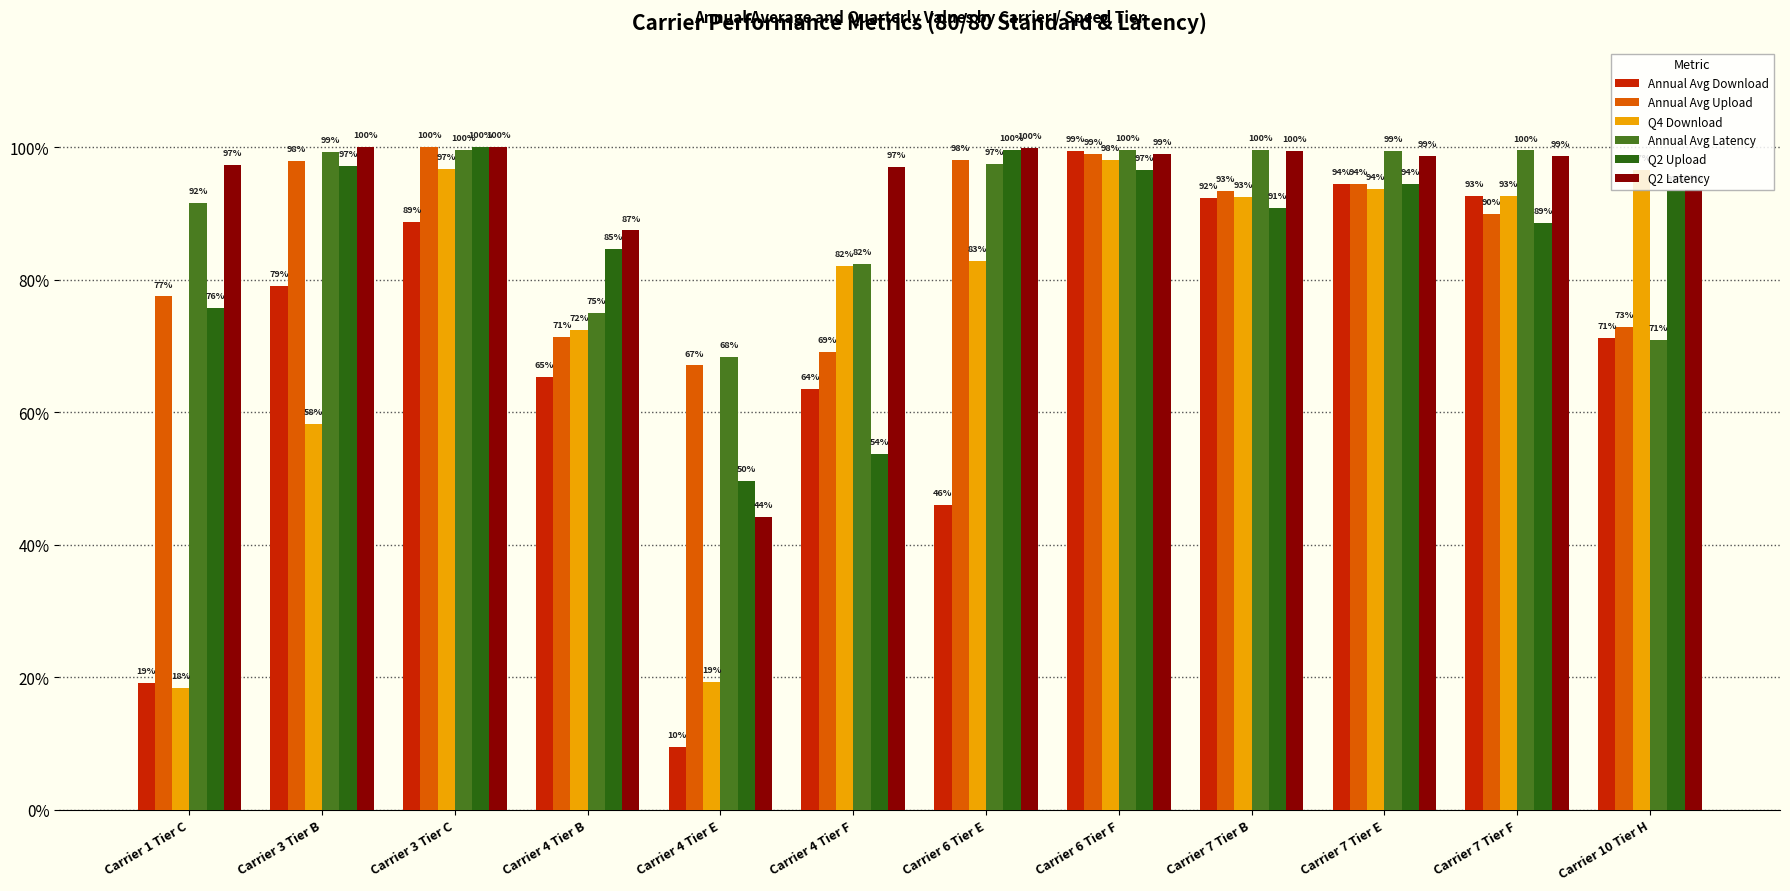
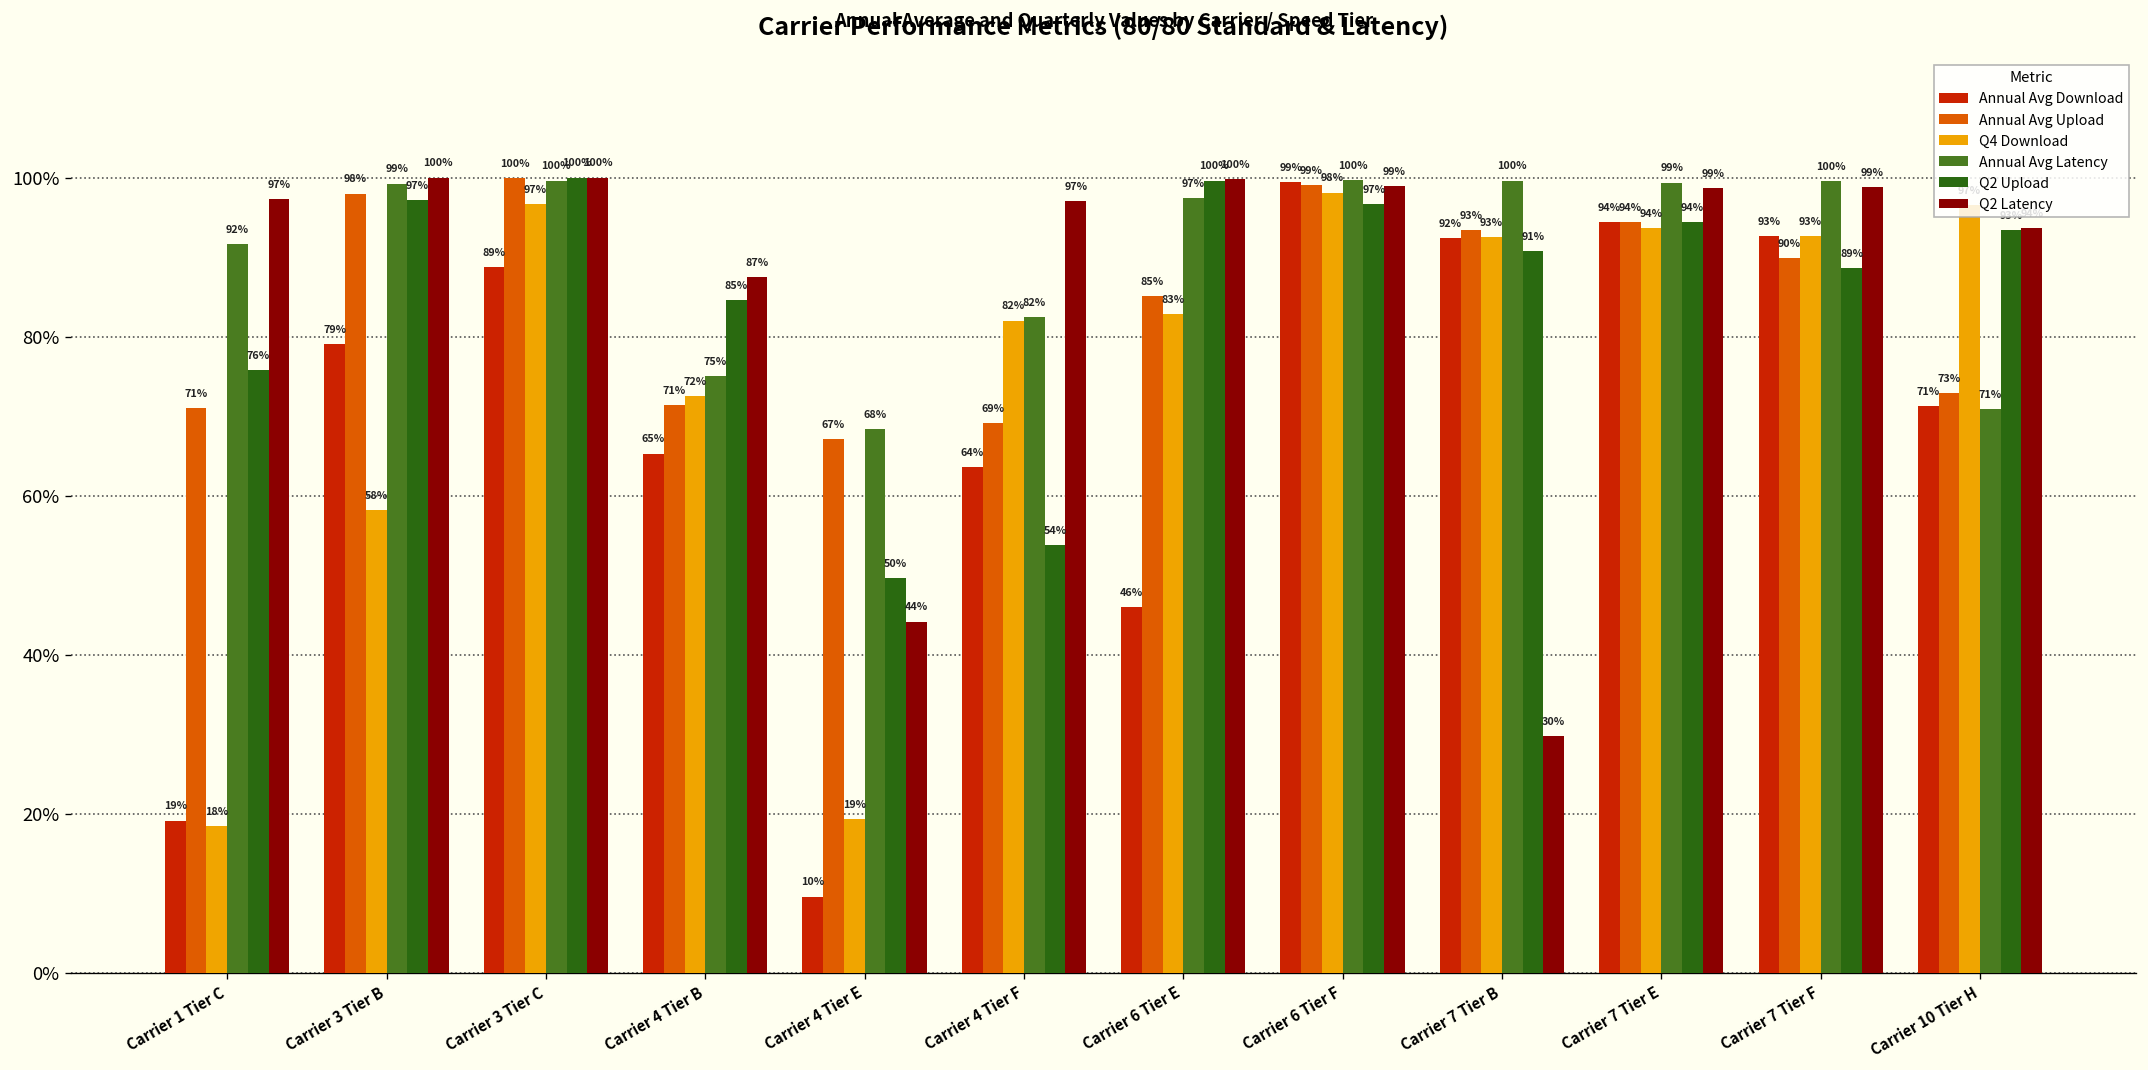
Annual Avg Upload, Carrier 1 Tier C: 77% -> 71%
Annual Avg Upload, Carrier 6 Tier E: 98% -> 85%
Q2 Latency, Carrier 7 Tier B: 100% -> 30%
